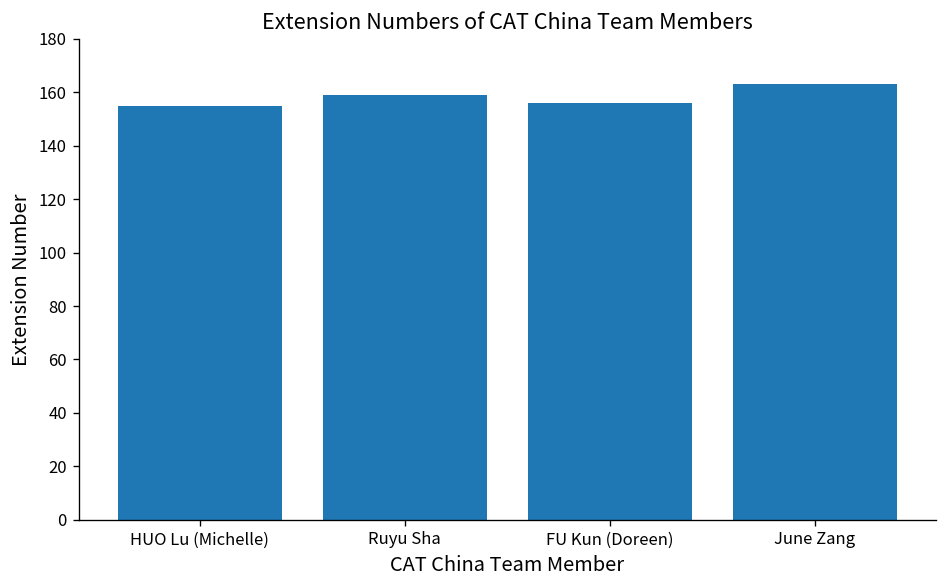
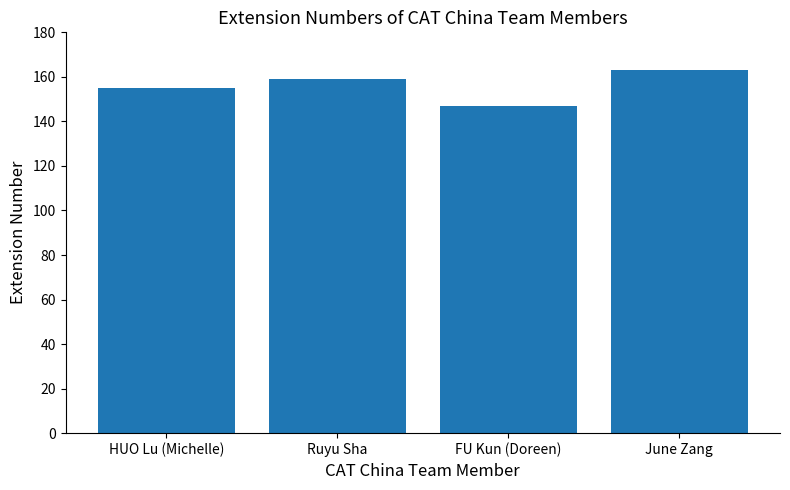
FU Kun (Doreen): 156 -> 147
